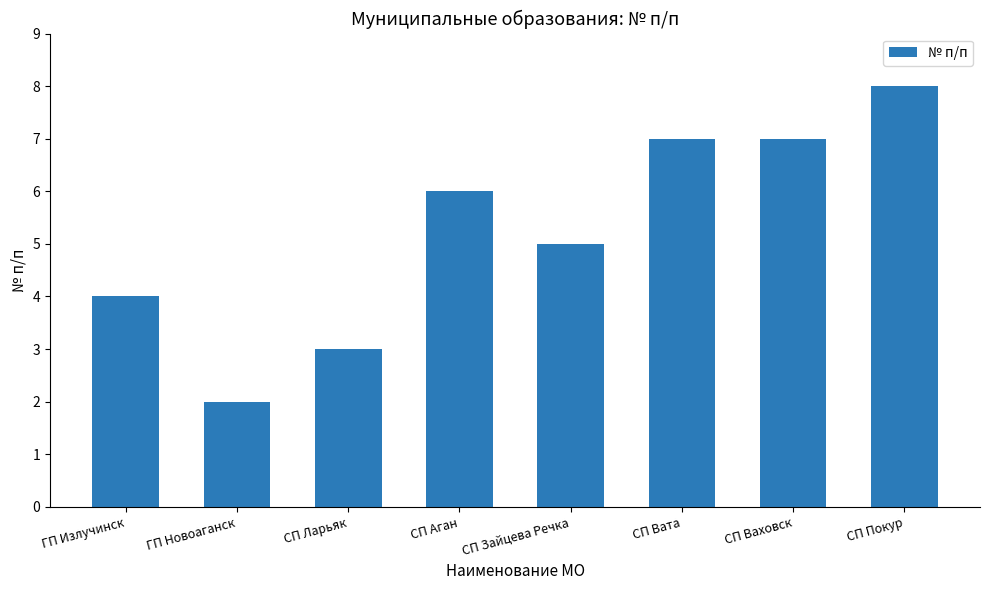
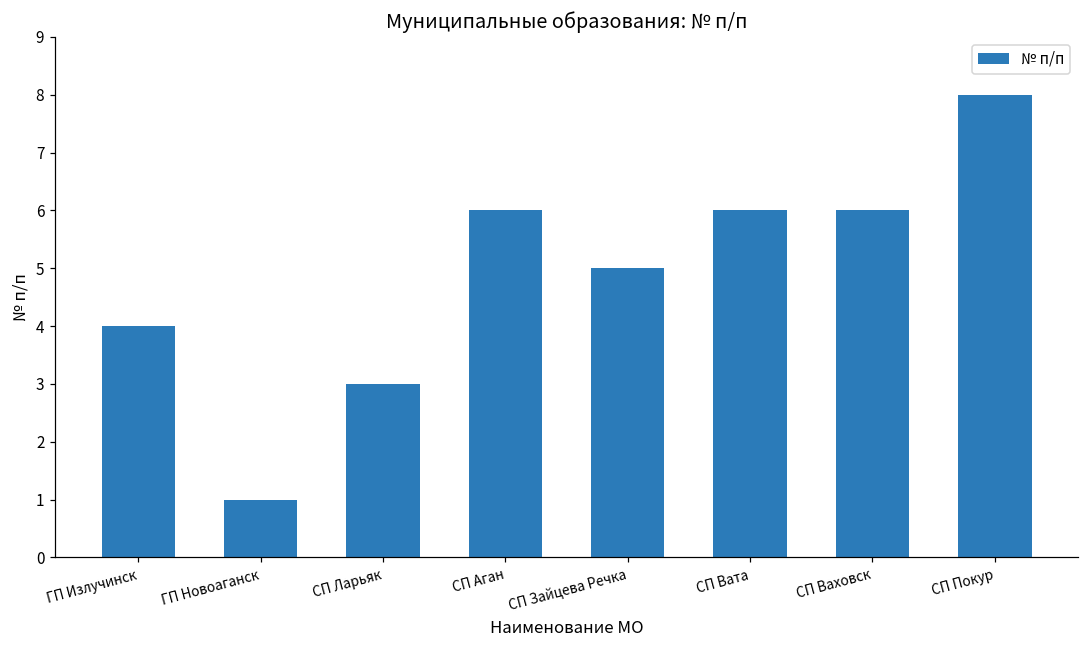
ГП Новоаганск: 2 -> 1
СП Вата: 7 -> 6
СП Ваховск: 7 -> 6
